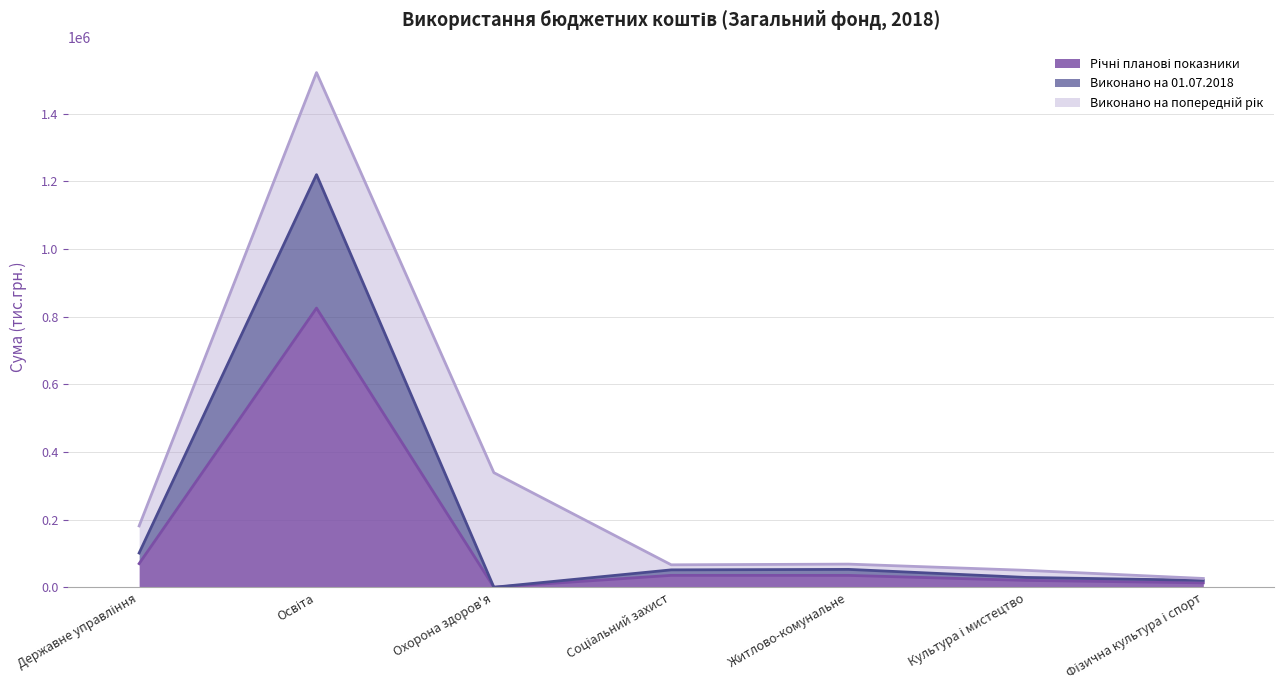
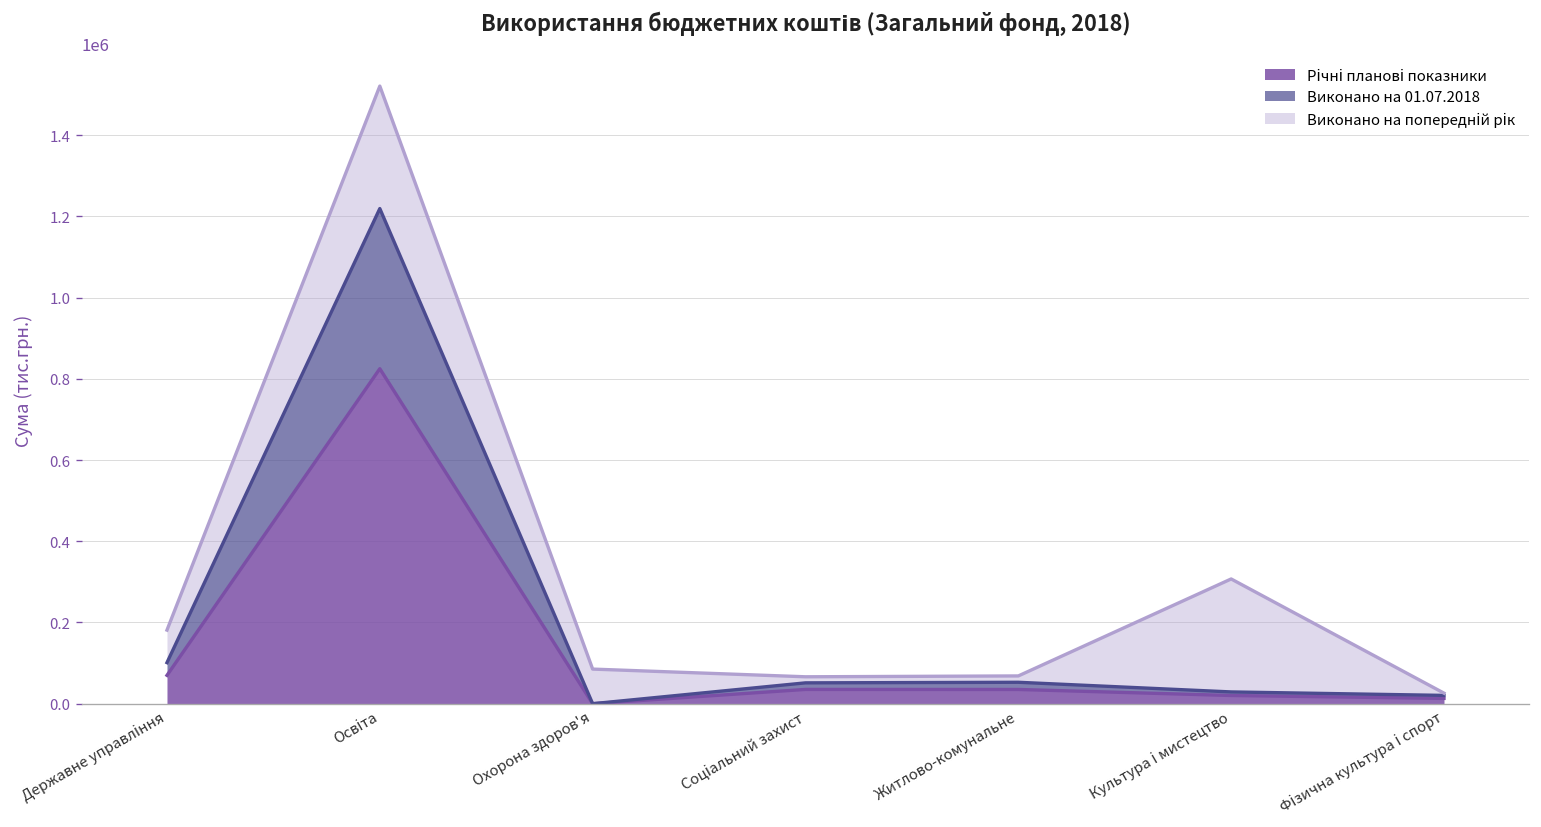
Виконано на попередній рік, Охорона здоров'я: 340000 -> 90000
Виконано на попередній рік, Культура і мистецтво: 20000 -> 280000
